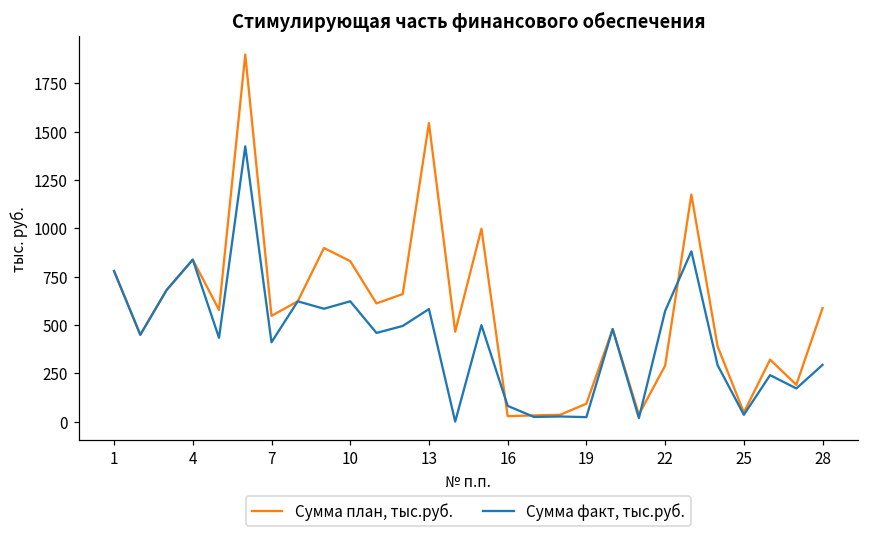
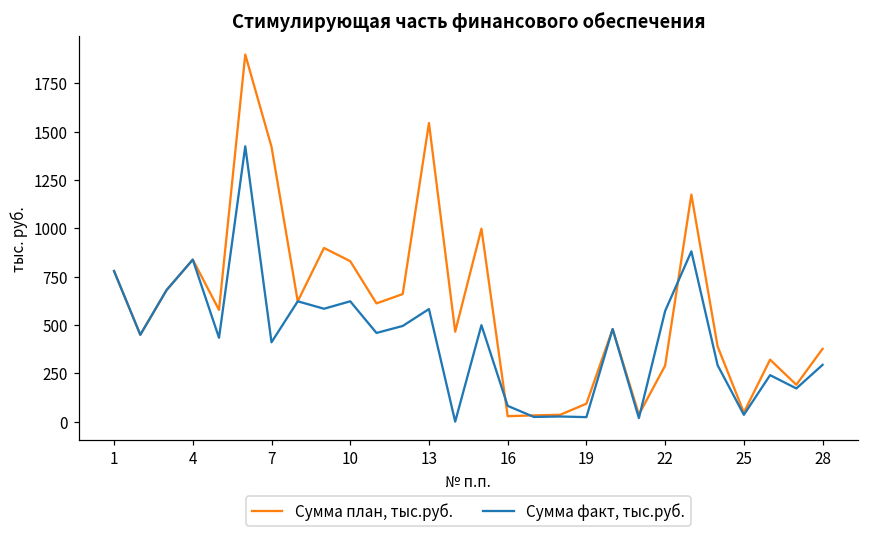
Сумма план, тыс.руб., 7: 550 -> 1420
Сумма план, тыс.руб., 28: 590 -> 380
